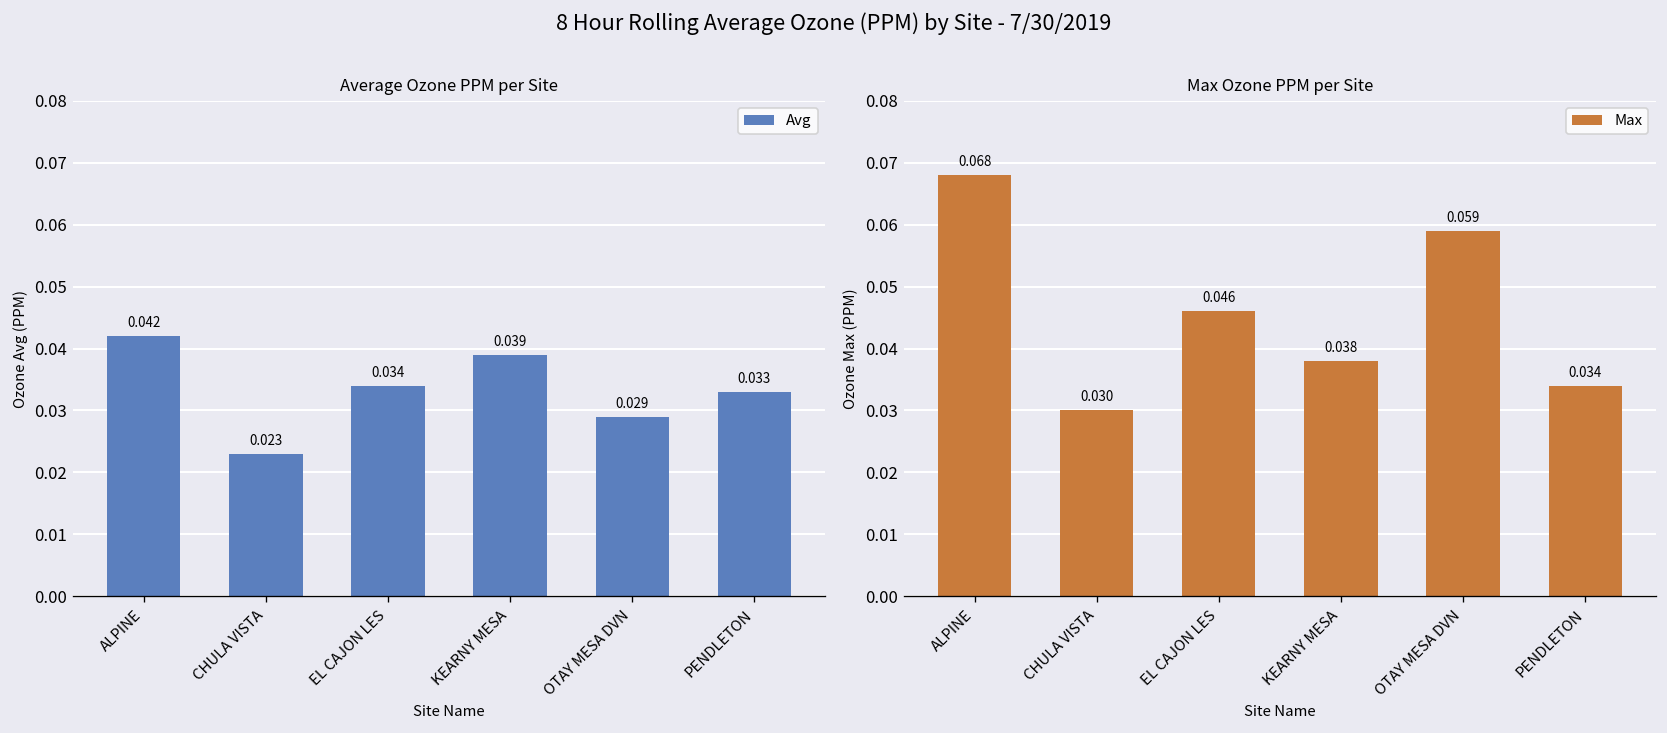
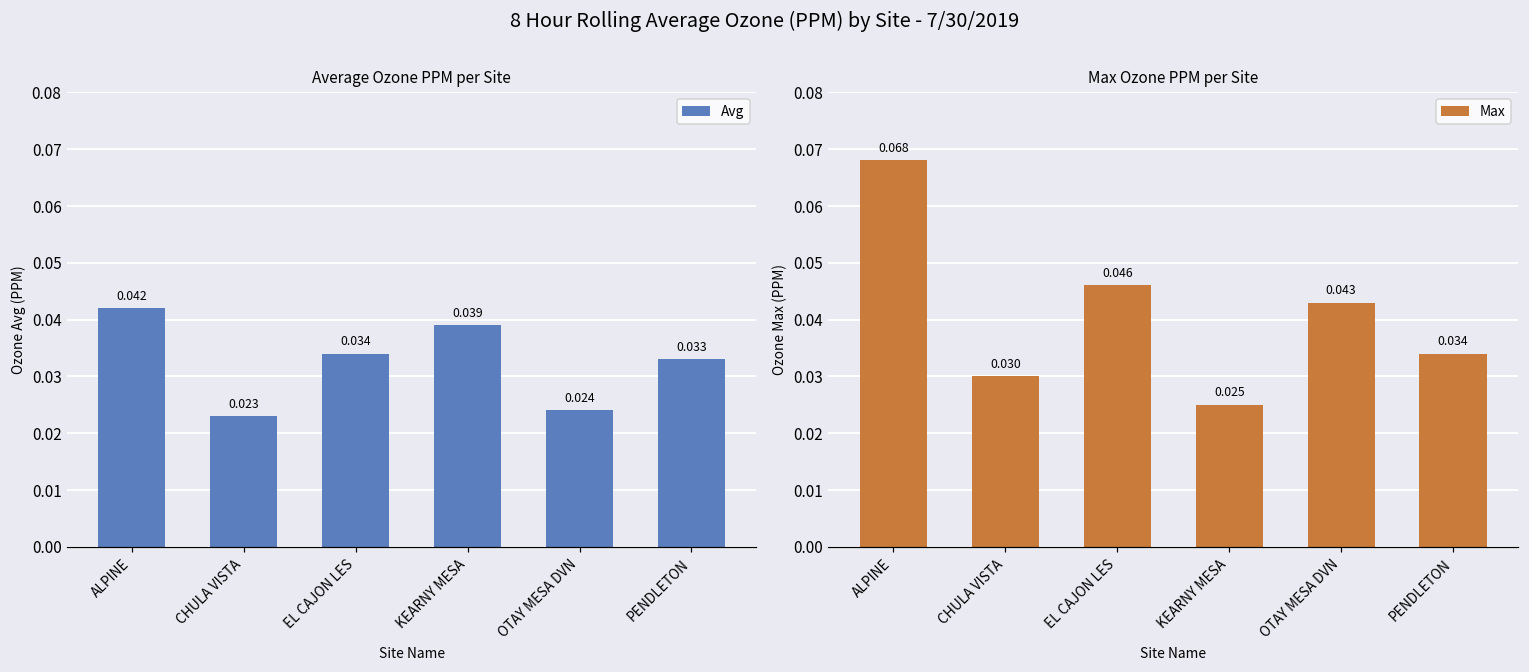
Average Ozone PPM per Site, OTAY MESA DVN: 0.029 -> 0.024
Max Ozone PPM per Site, KEARNY MESA: 0.038 -> 0.025
Max Ozone PPM per Site, OTAY MESA DVN: 0.059 -> 0.043
